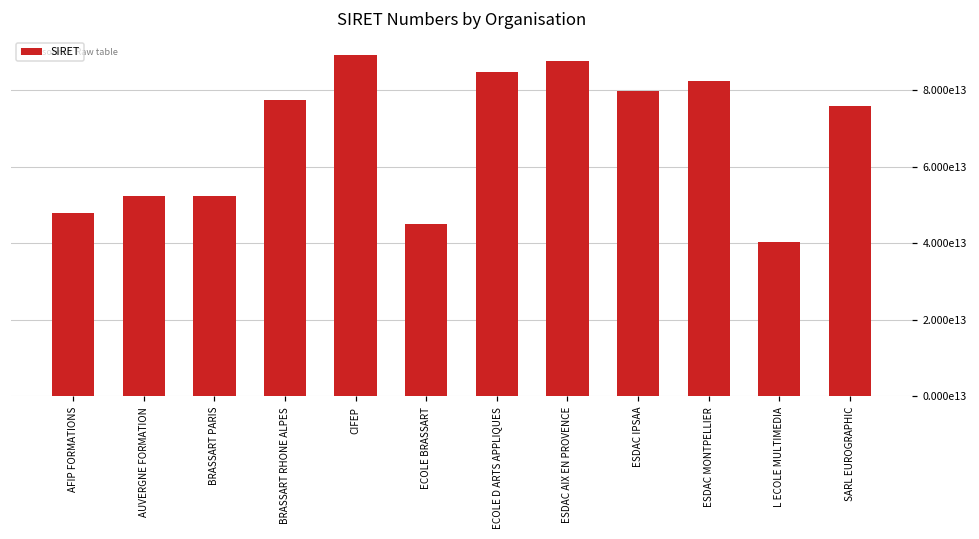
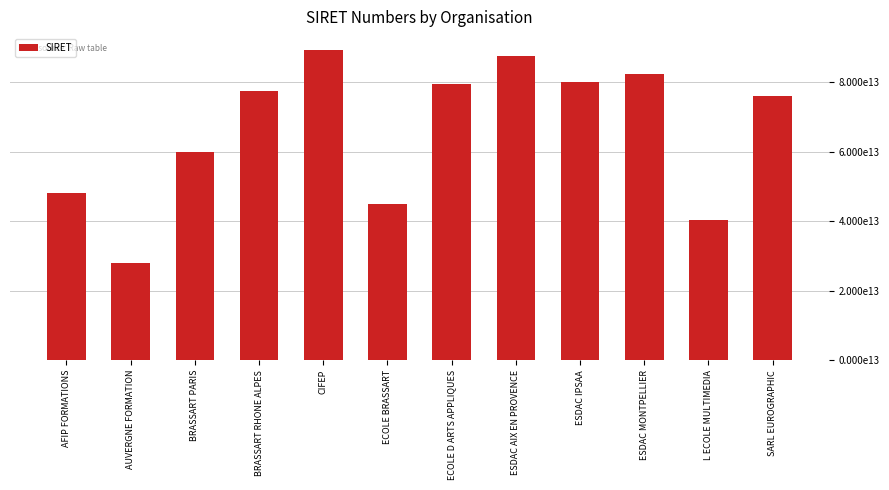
AUVERGNE FORMATION: 52000000000000 -> 28000000000000
BRASSART PARIS: 52000000000000 -> 60000000000000
ECOLE D ARTS APPLIQUES: 85000000000000 -> 79000000000000
